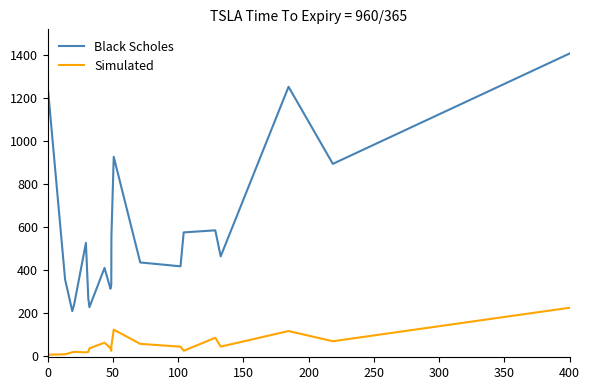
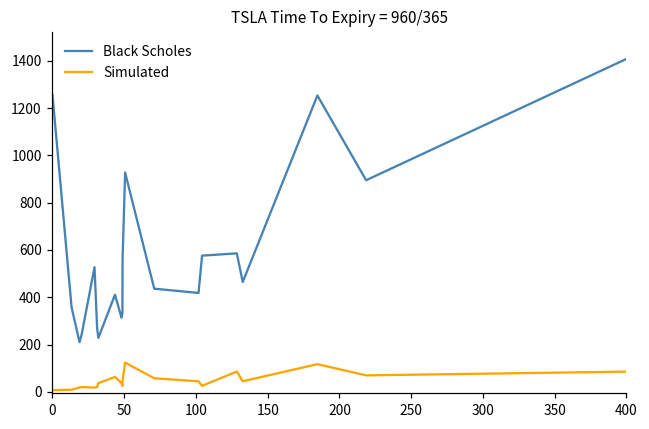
Simulated, 400: 230 -> 90
